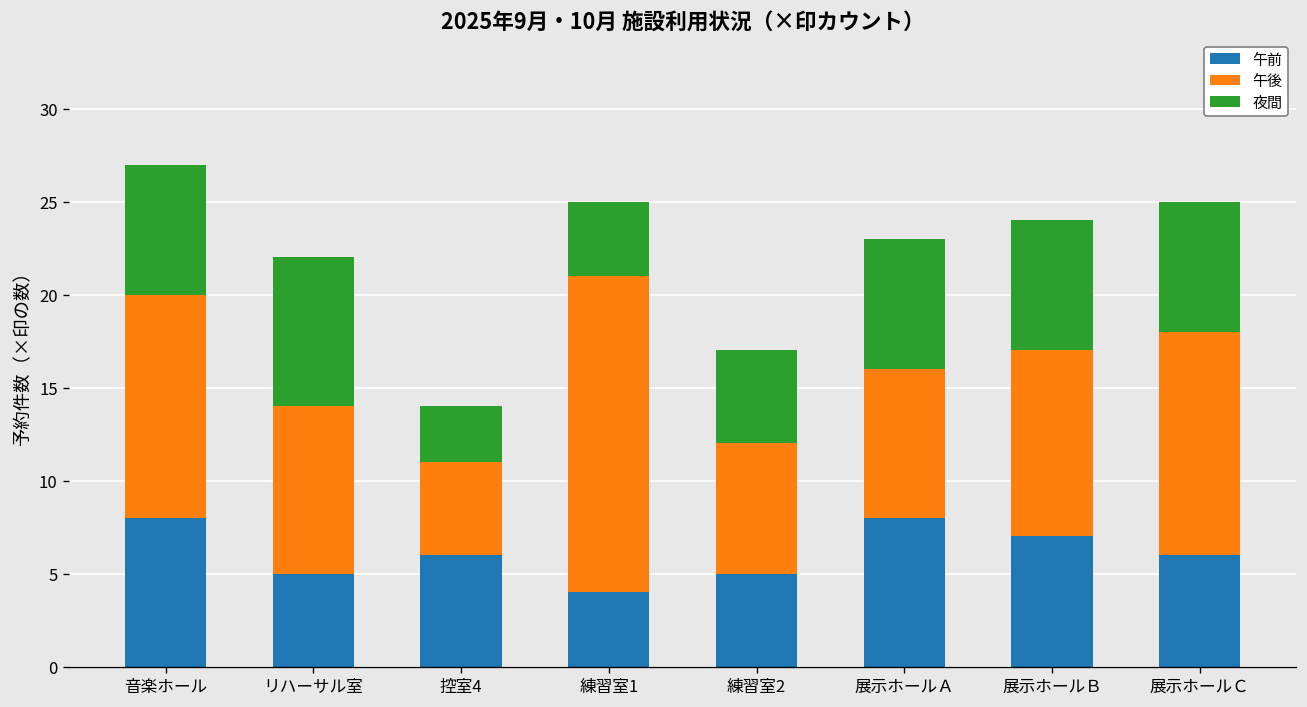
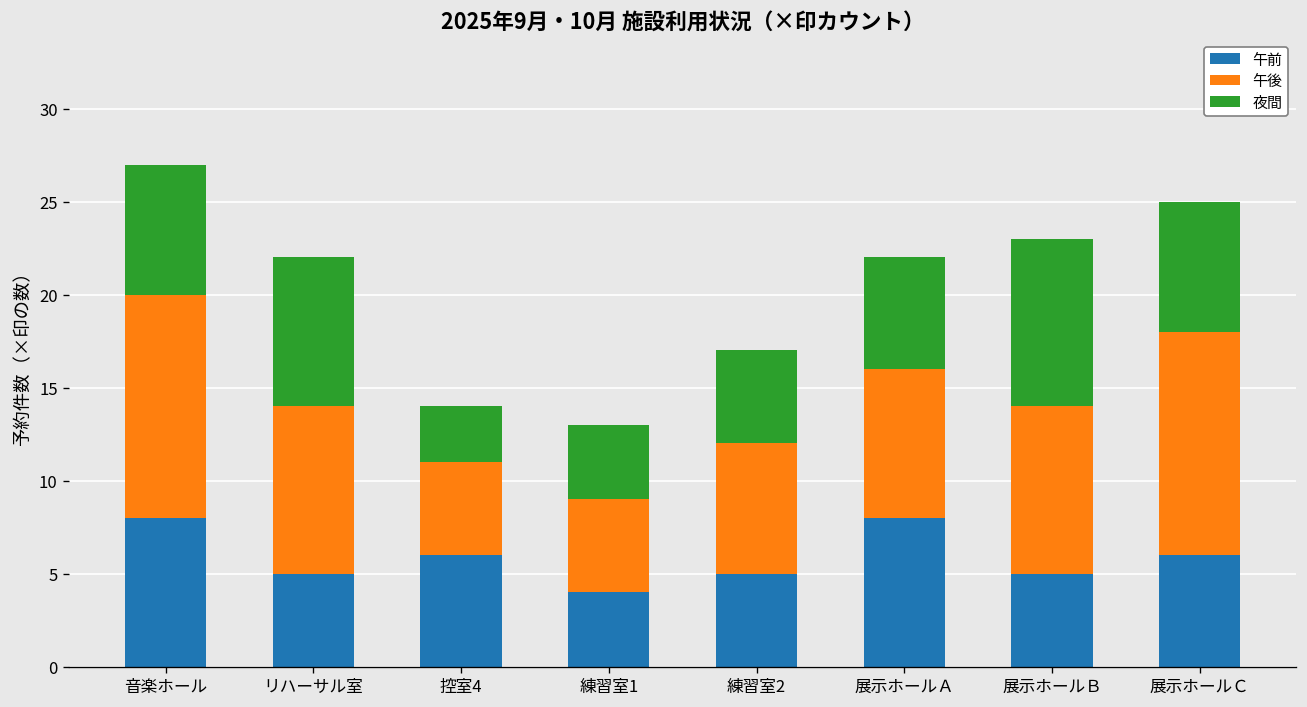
午後, 練習室1: 17 -> 5
夜間, 展示ホールＡ: 7 -> 6
午前, 展示ホールＢ: 7 -> 5
午後, 展示ホールＢ: 10 -> 9
夜間, 展示ホールＢ: 7 -> 9
